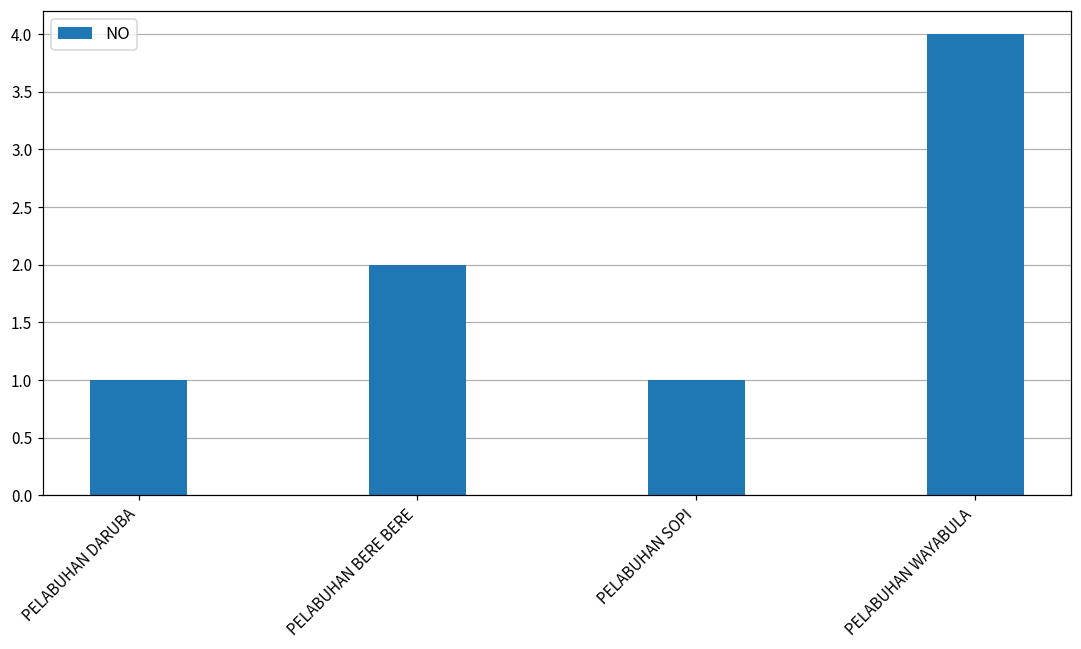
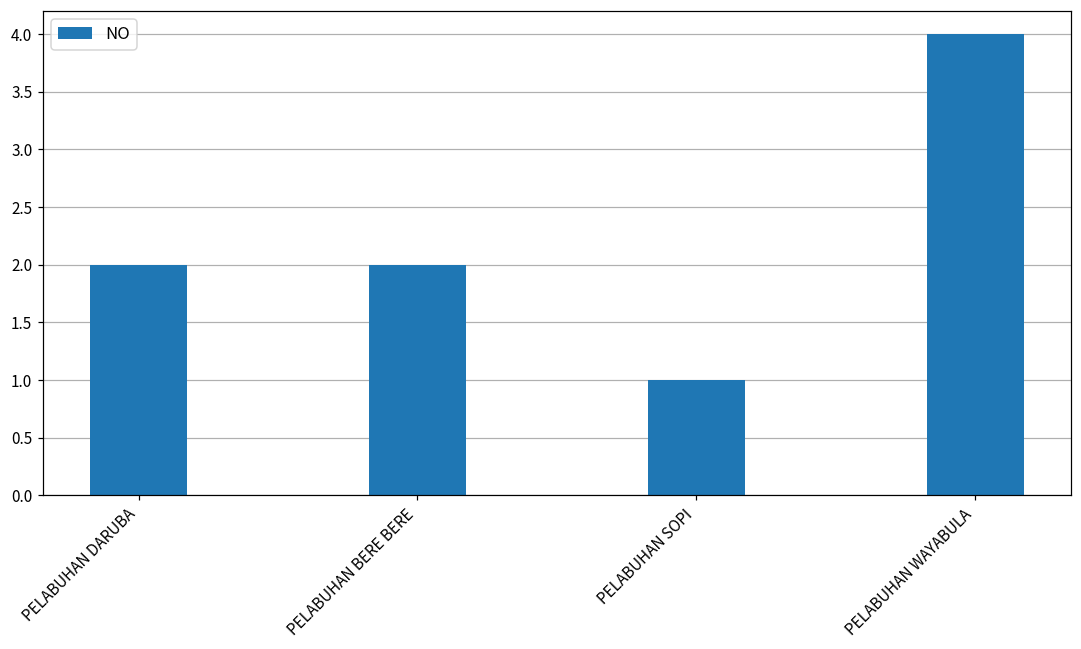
PELABUHAN DARUBA: 1 -> 2
